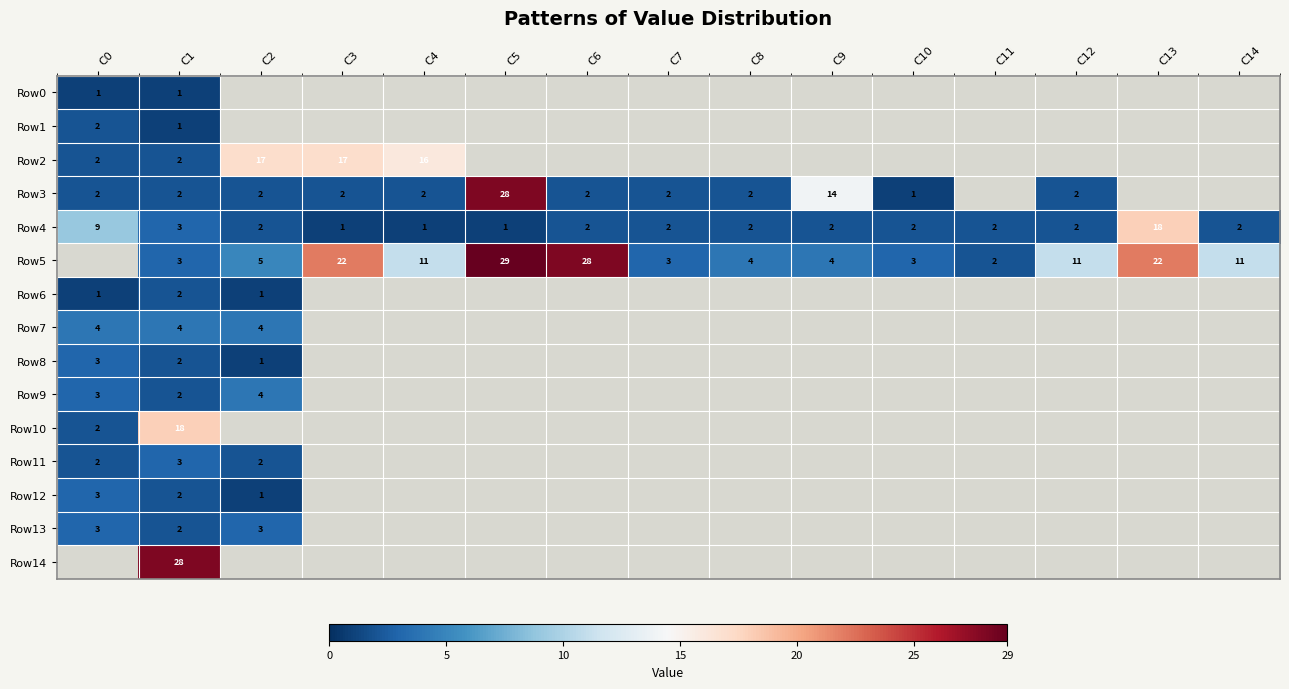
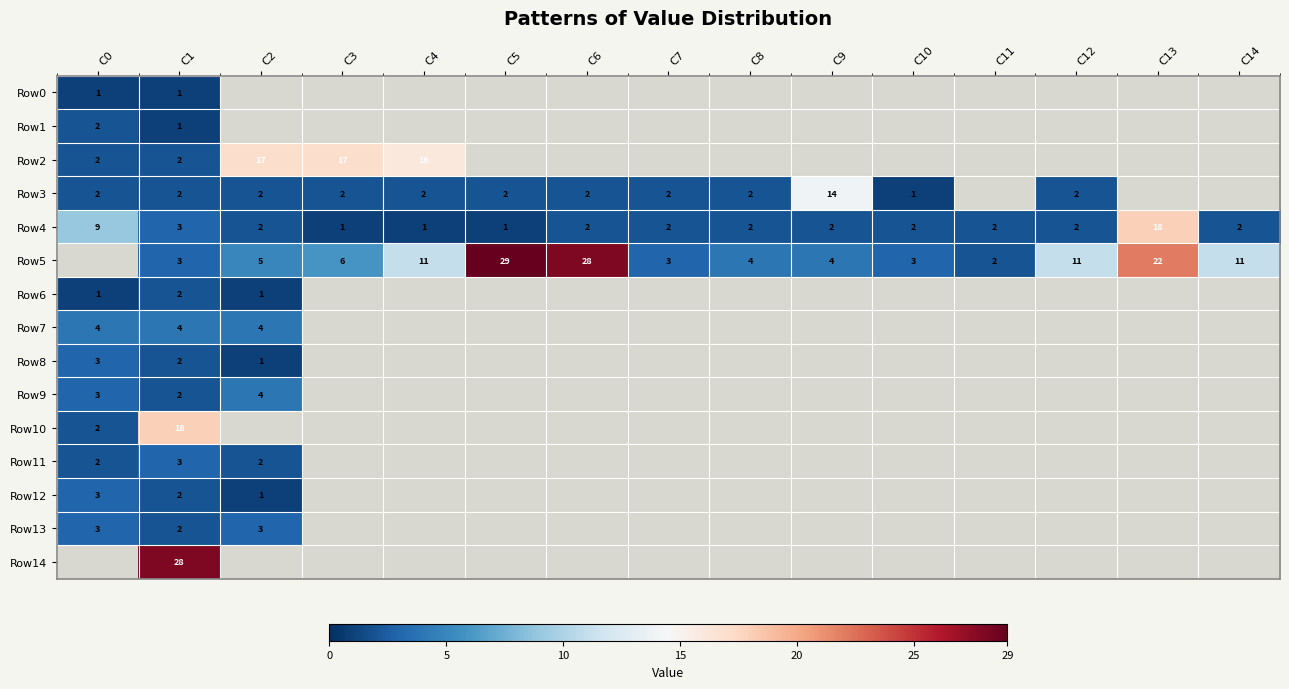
Row3, C5: 28 -> 2
Row5, C3: 22 -> 6
